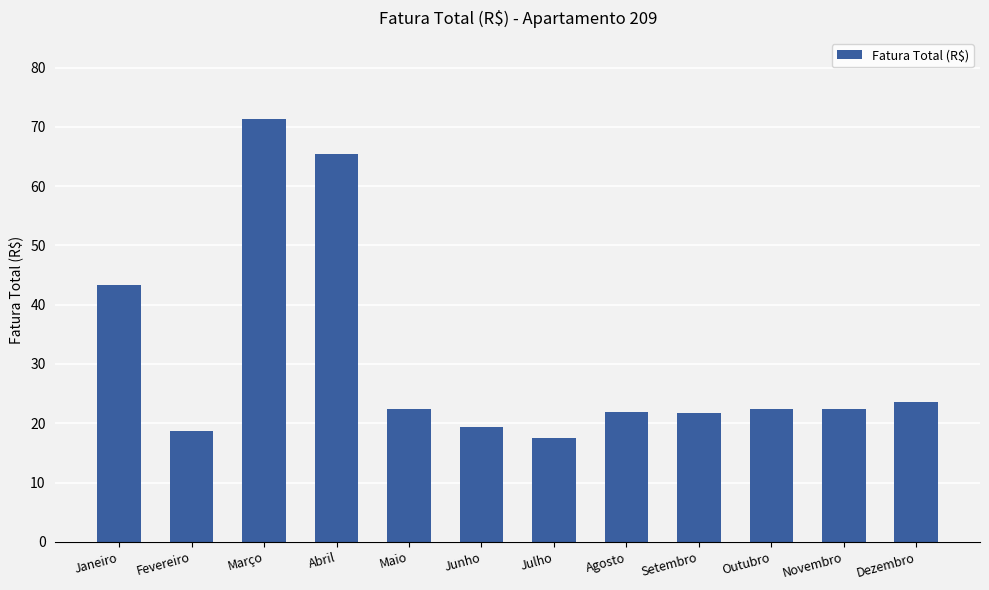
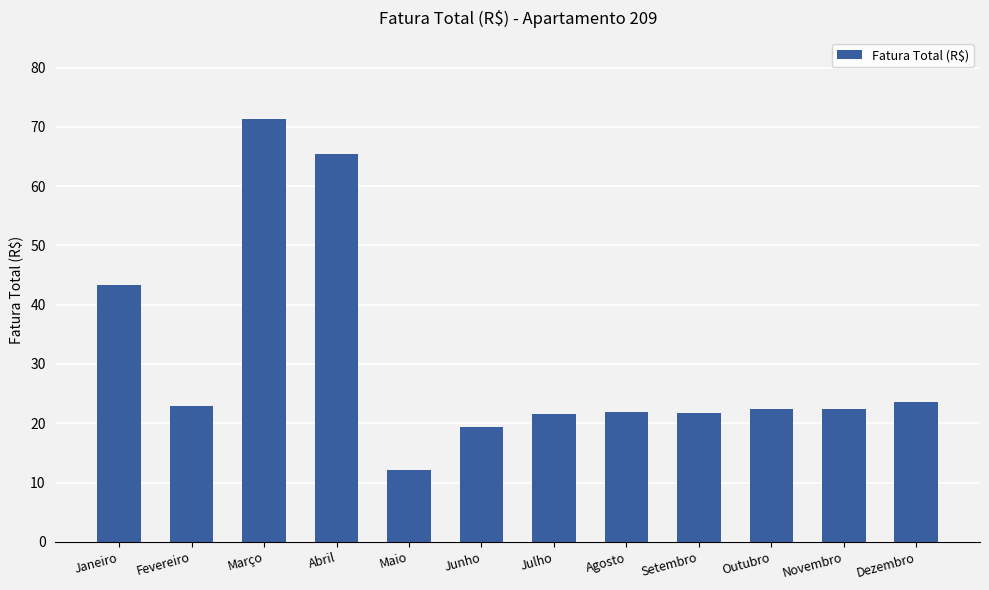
Fevereiro: 19 -> 23
Maio: 22 -> 12
Julho: 17 -> 22
